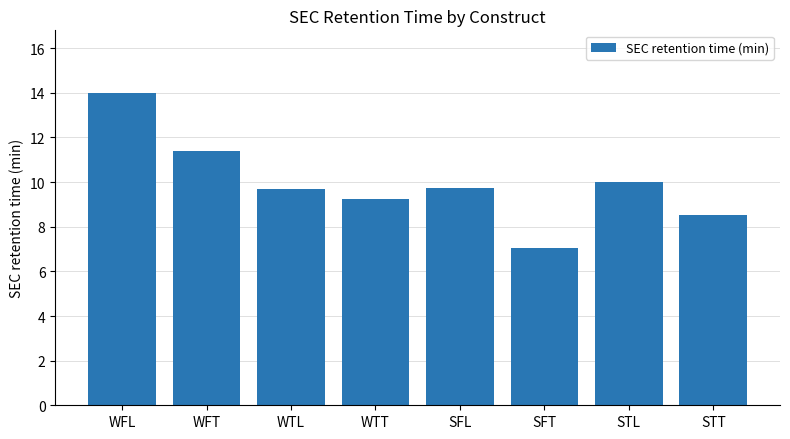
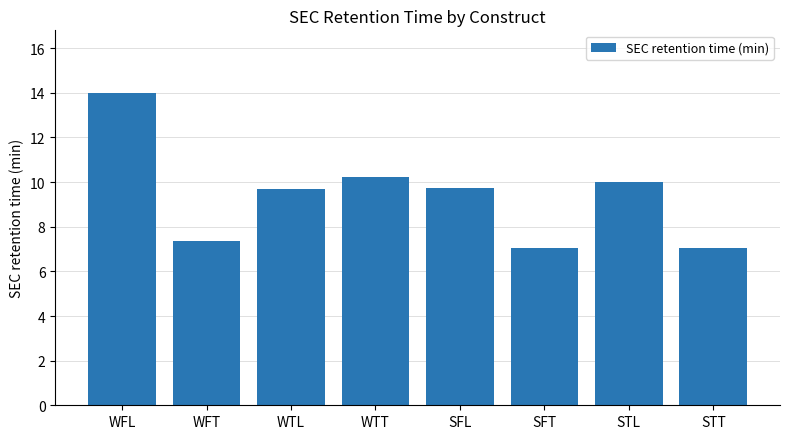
WFT: 11.4 -> 7.4
WTT: 9.2 -> 10.2
STT: 8.5 -> 7.1
